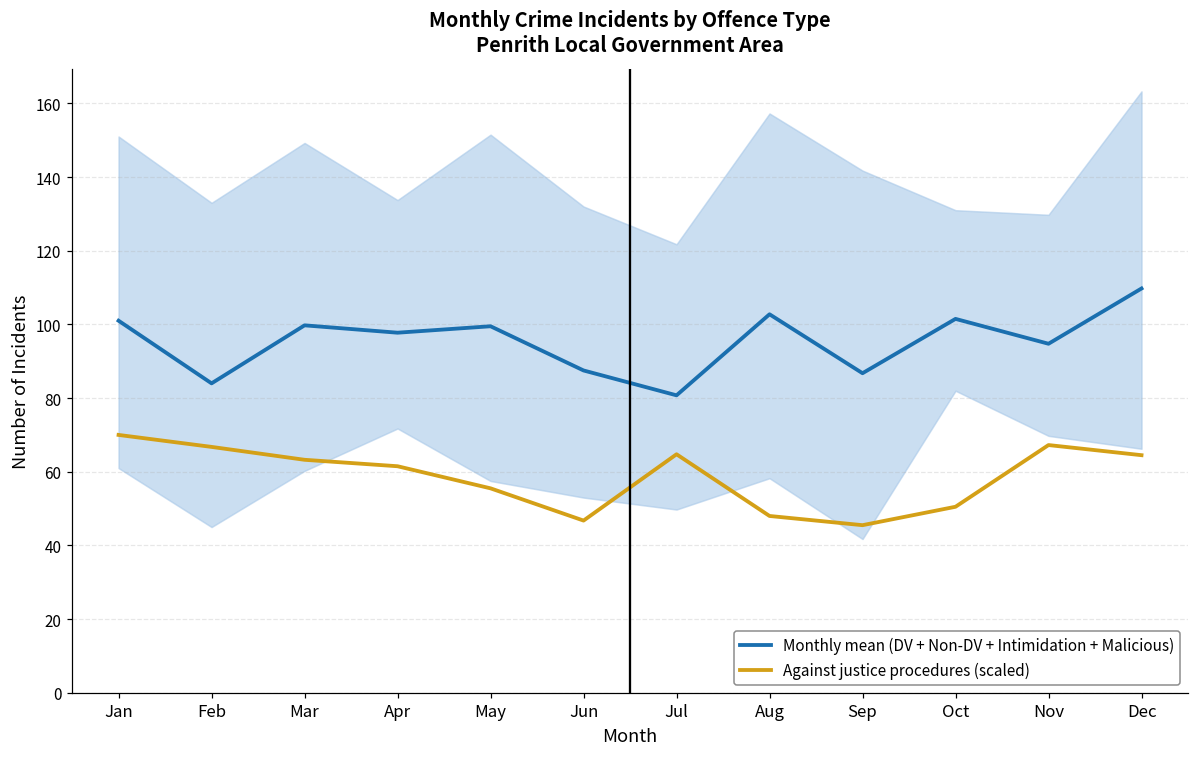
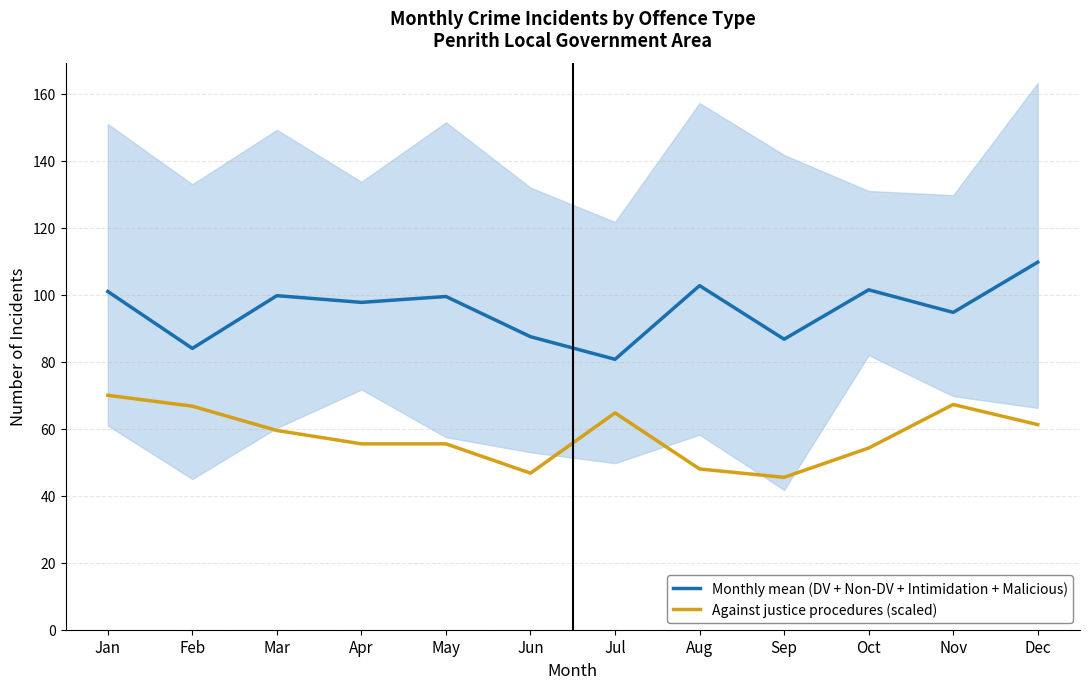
Against justice procedures (scaled), Mar: 63 -> 60
Against justice procedures (scaled), Apr: 62 -> 56
Against justice procedures (scaled), Oct: 51 -> 54
Against justice procedures (scaled), Dec: 65 -> 61
